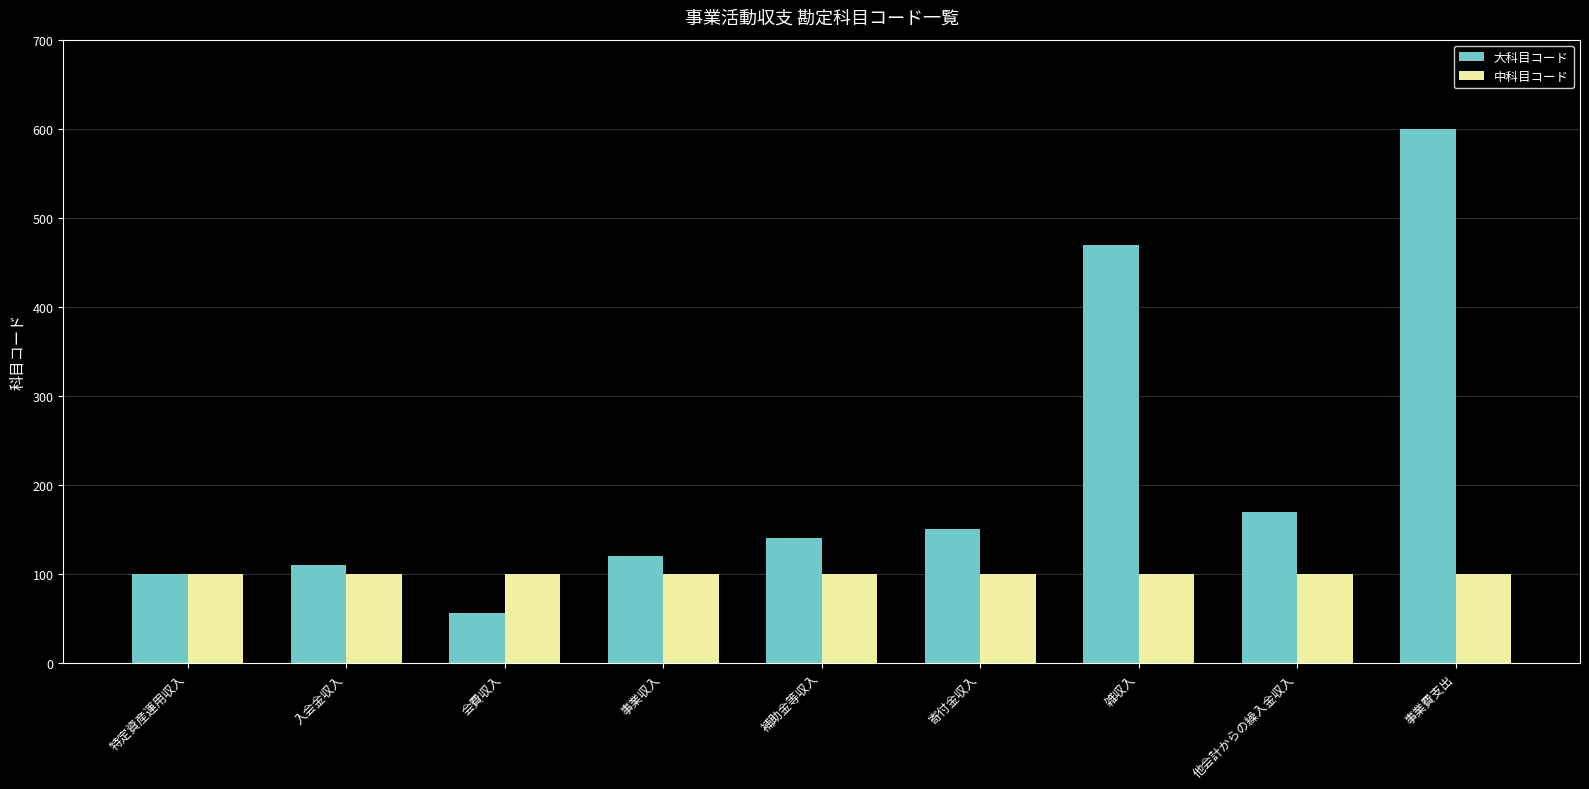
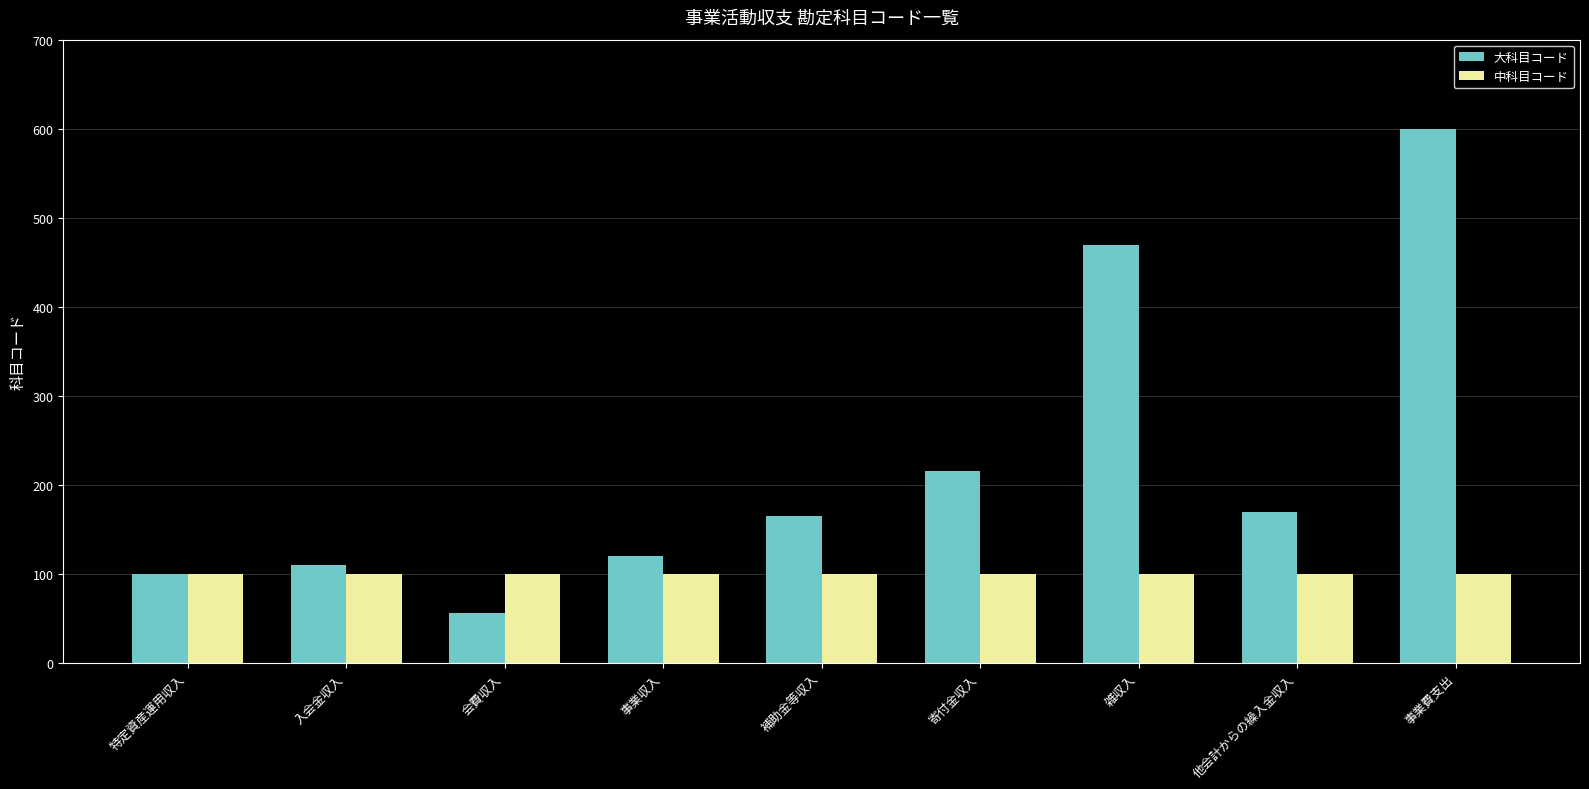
大科目コード, 補助金等収入: 140 -> 170
大科目コード, 寄付金収入: 150 -> 220
